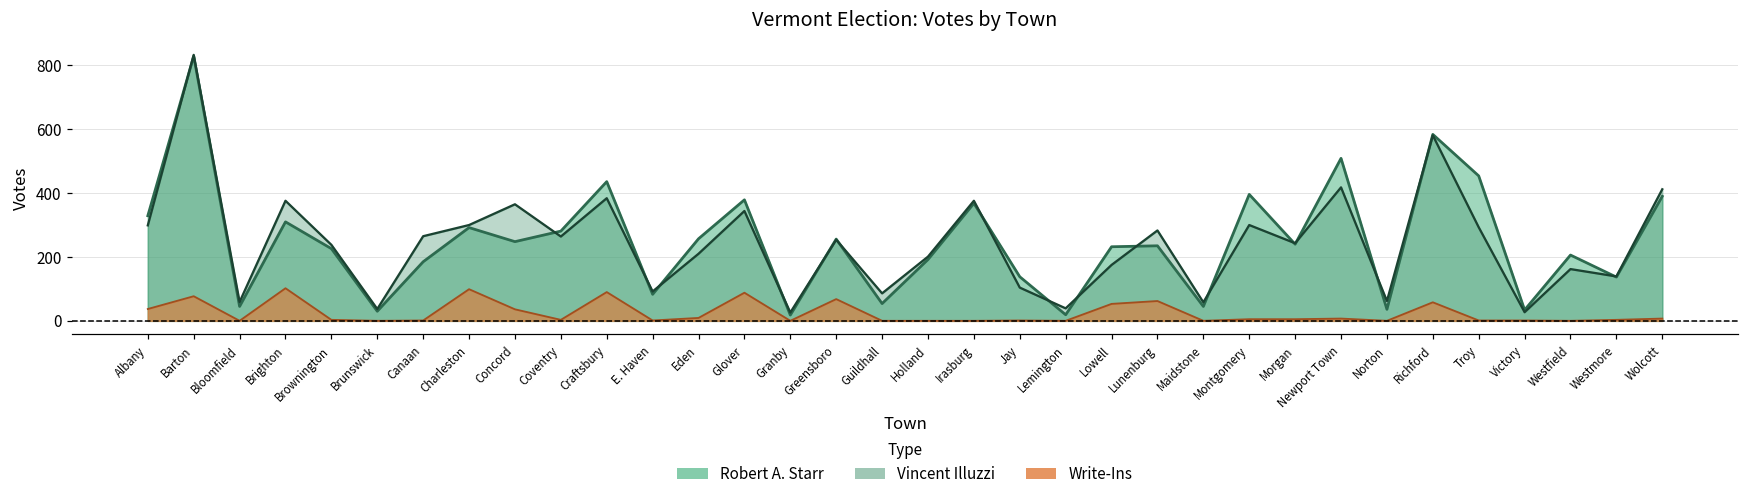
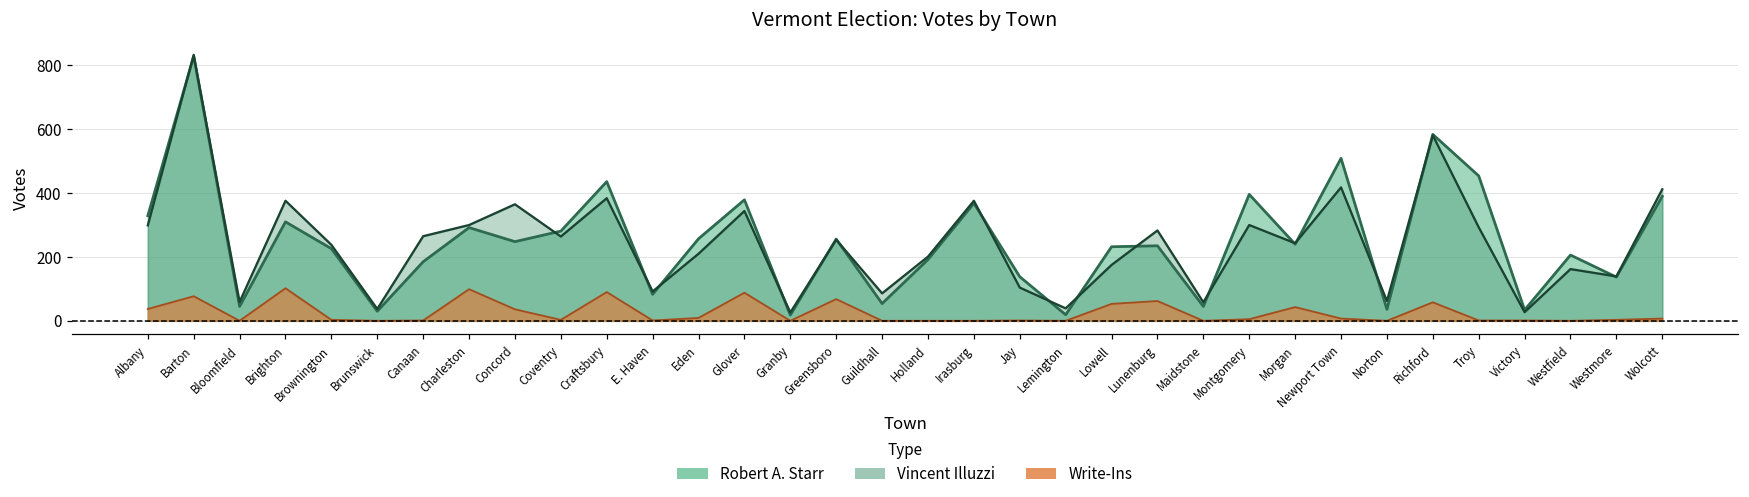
Write-Ins, Morgan: 10 -> 40
